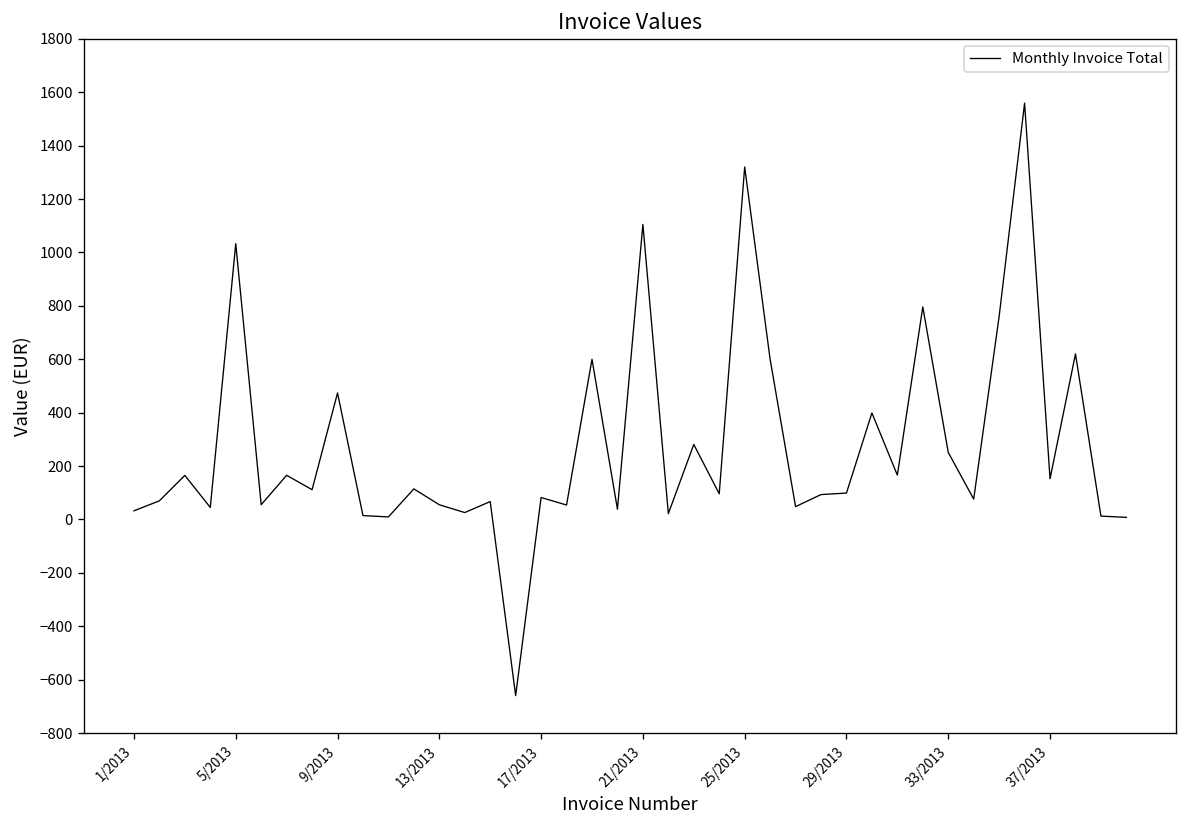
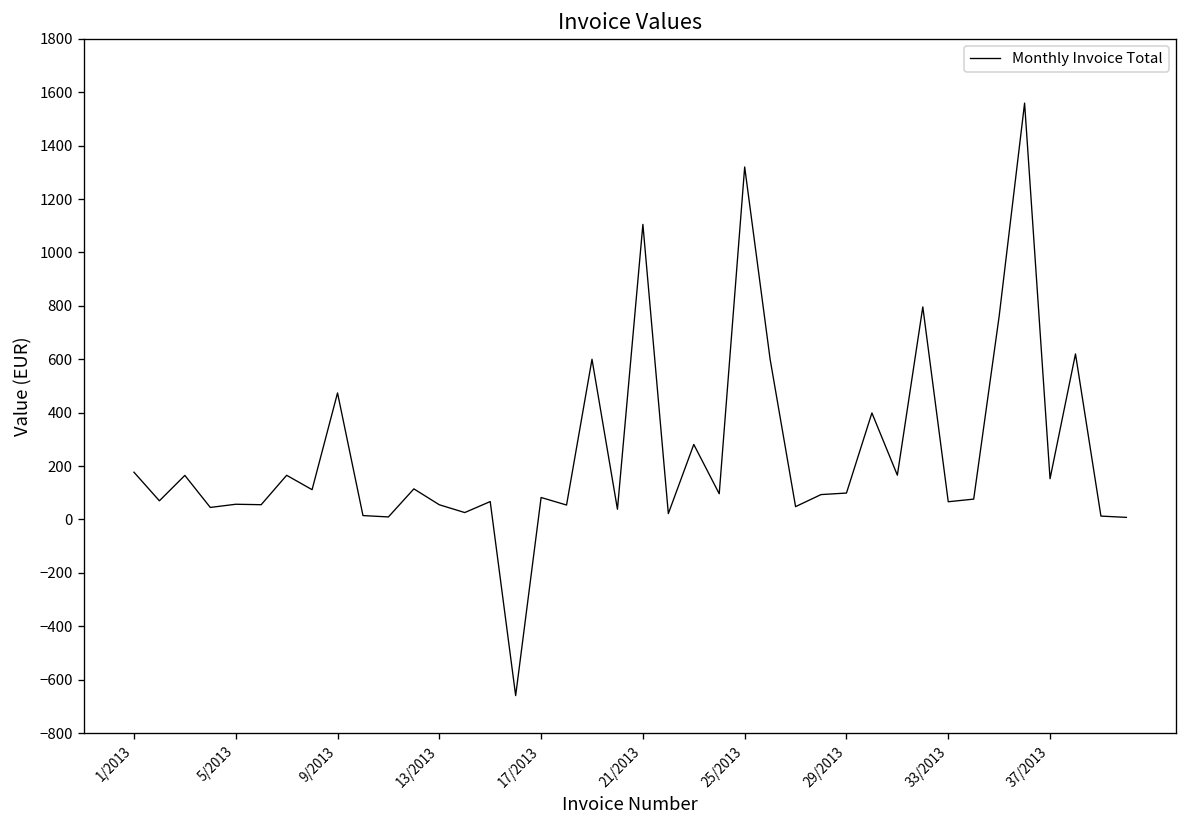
1/2013: 30 -> 180
5/2013: 1030 -> 60
33/2013: 250 -> 70
